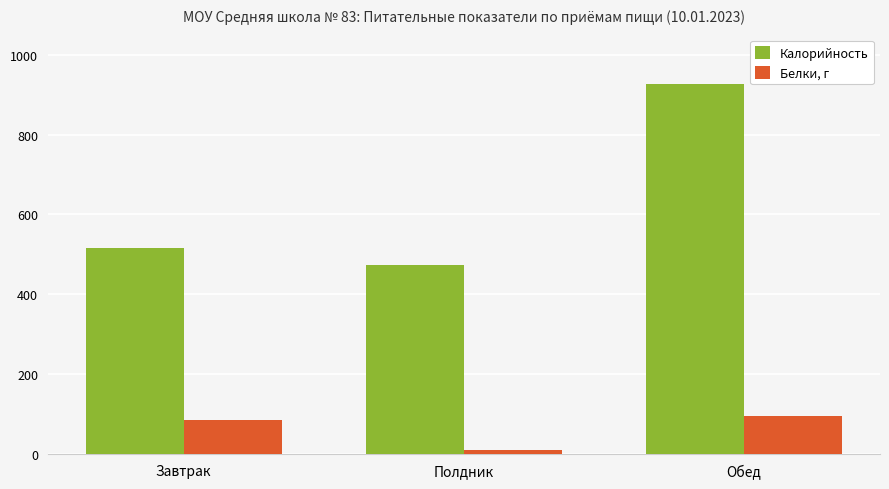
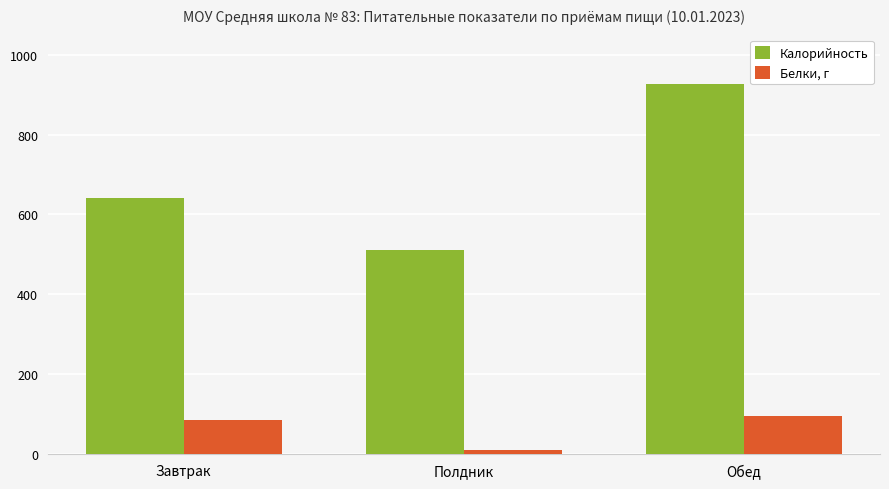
Калорийность, Завтрак: 520 -> 640
Калорийность, Полдник: 470 -> 510
